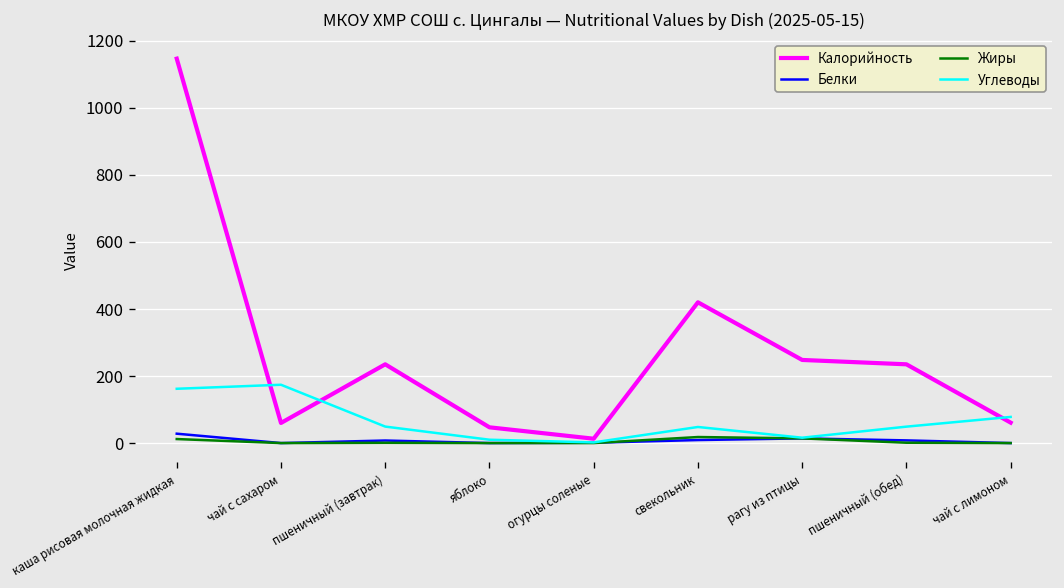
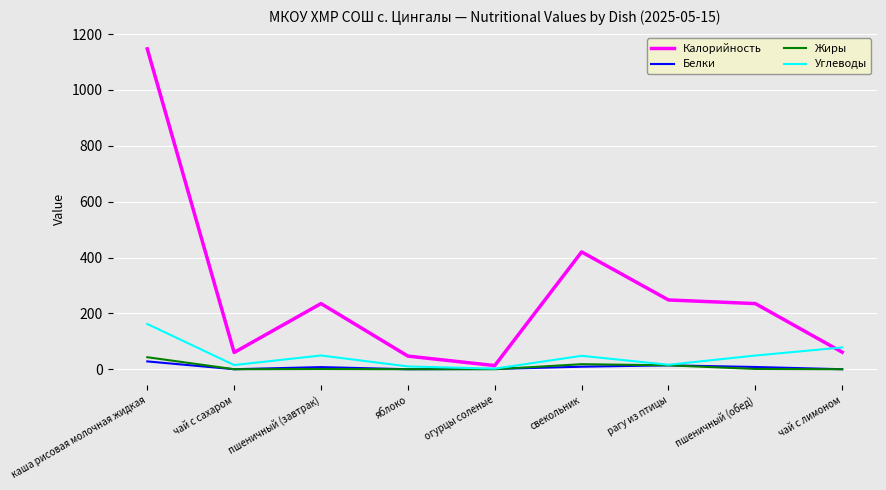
Жиры, каша рисовая молочная жидкая: 10 -> 40
Углеводы, чай с сахаром: 170 -> 20
